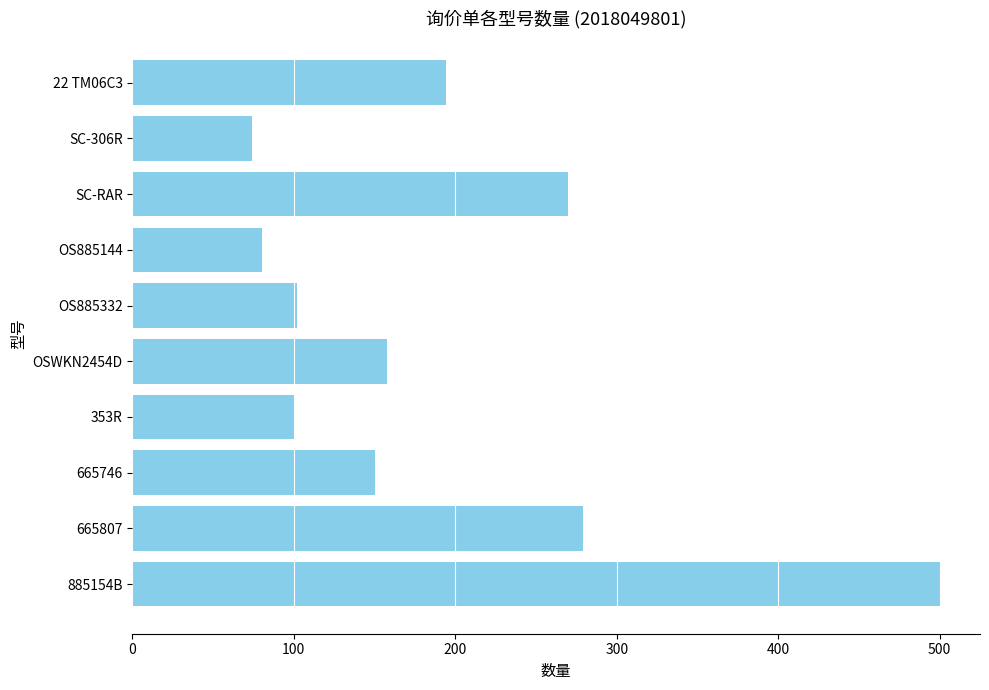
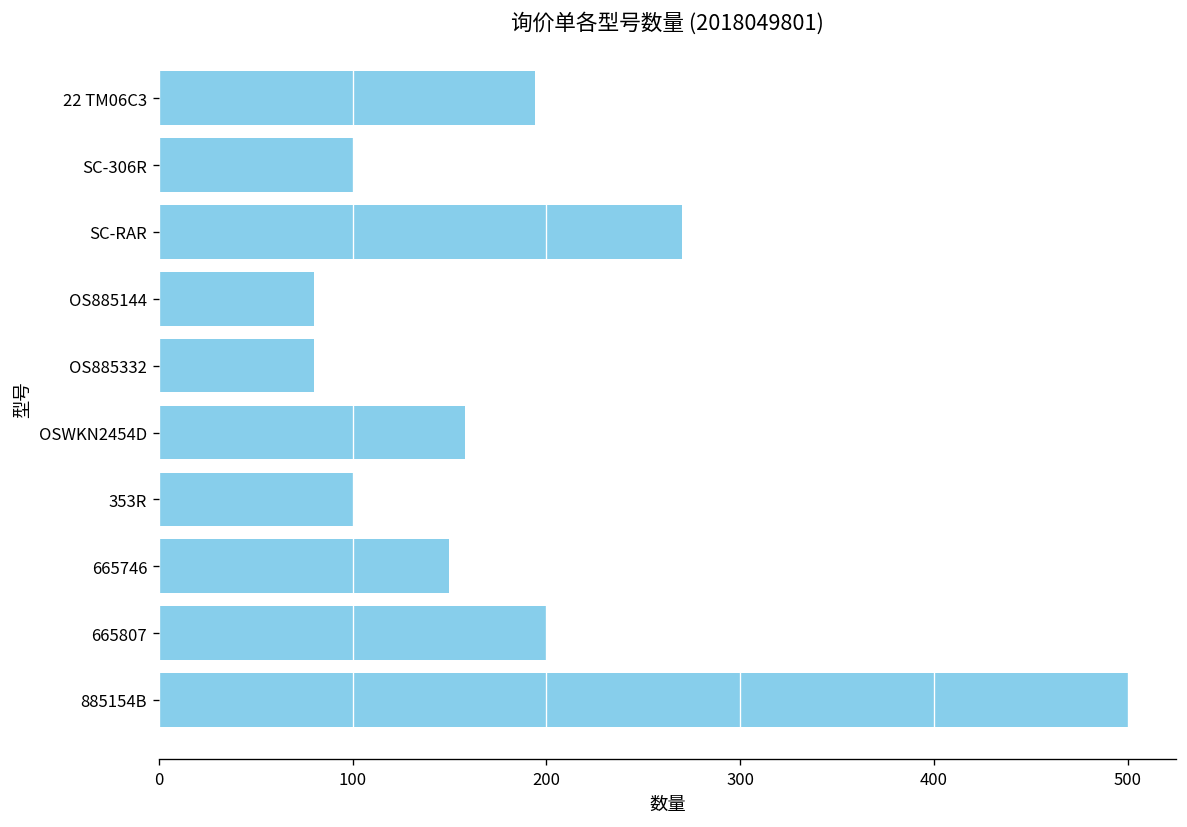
SC-306R: 74 -> 100
OS885332: 102 -> 80
665807: 279 -> 200
